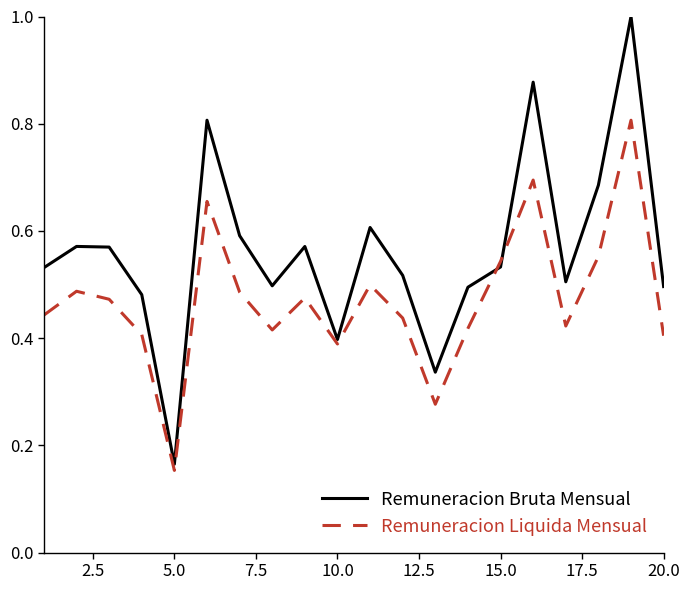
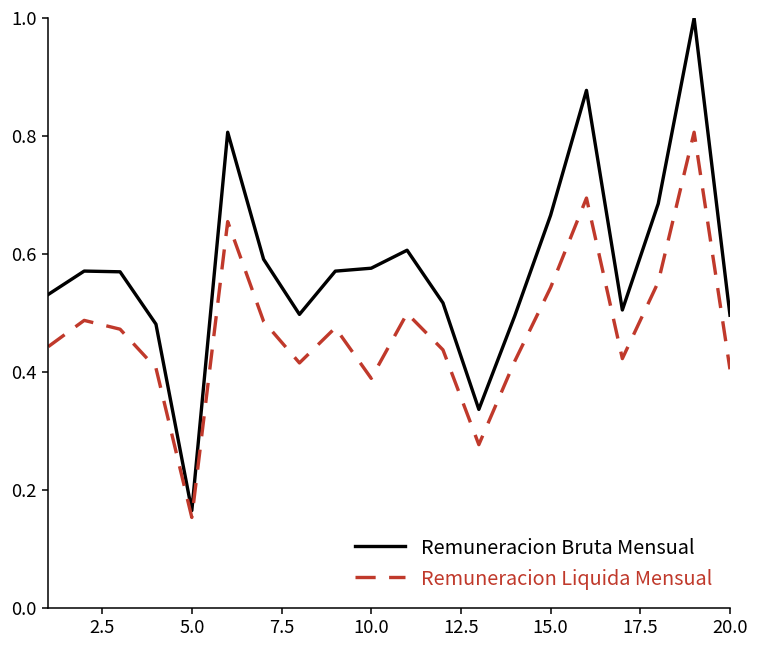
Remuneracion Bruta Mensual, 10.0: 0.40 -> 0.58
Remuneracion Bruta Mensual, 15.0: 0.53 -> 0.67
